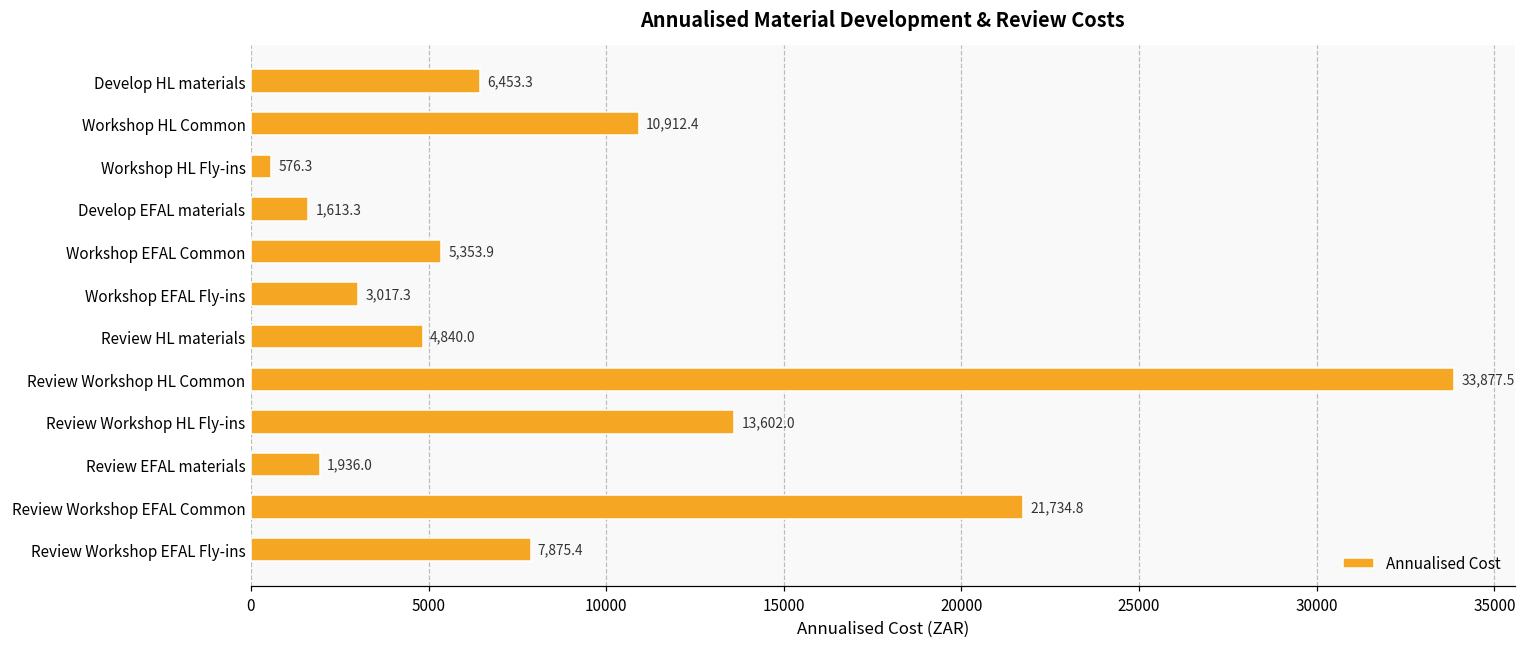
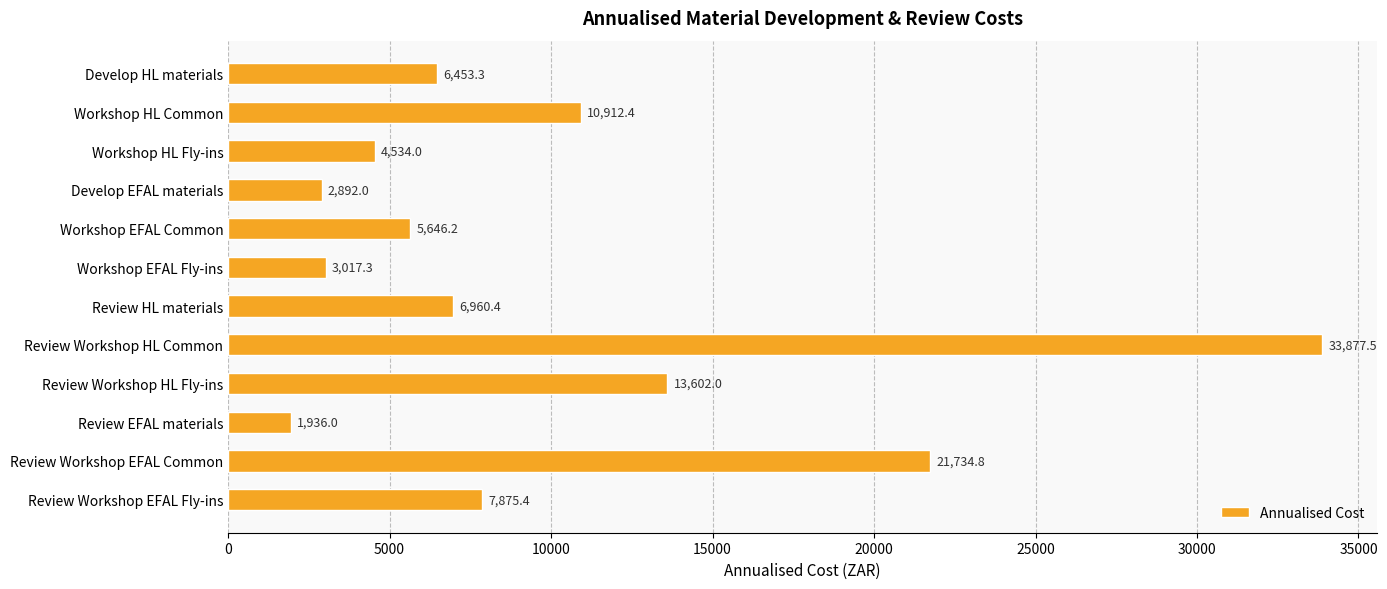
Workshop HL Fly-ins: 576.3 -> 4,534.0
Develop EFAL materials: 1,613.3 -> 2,892.0
Workshop EFAL Common: 5,353.9 -> 5,646.2
Review HL materials: 4,840.0 -> 6,960.4
